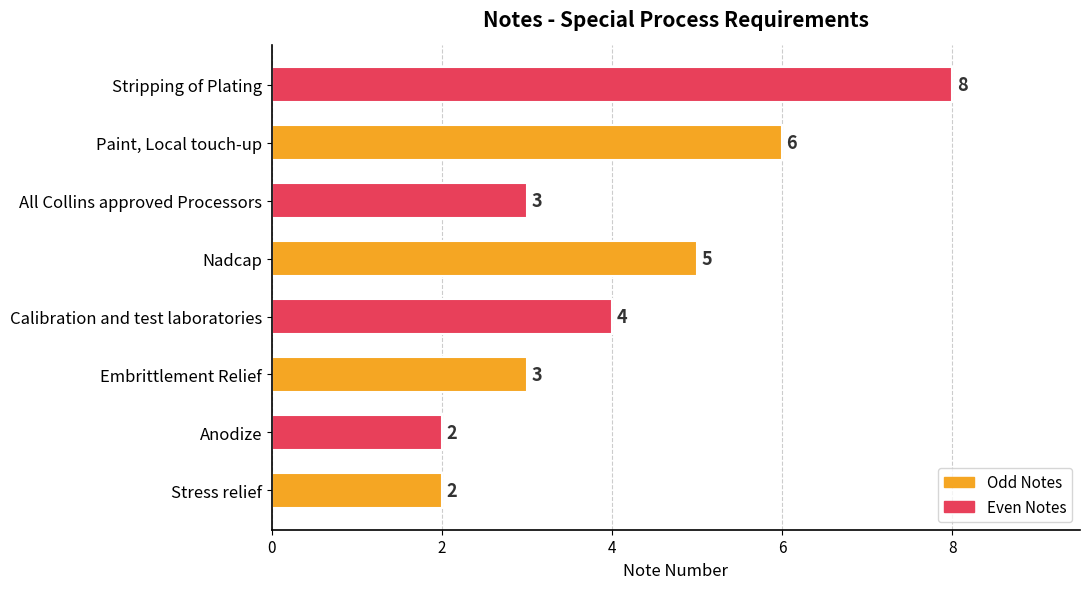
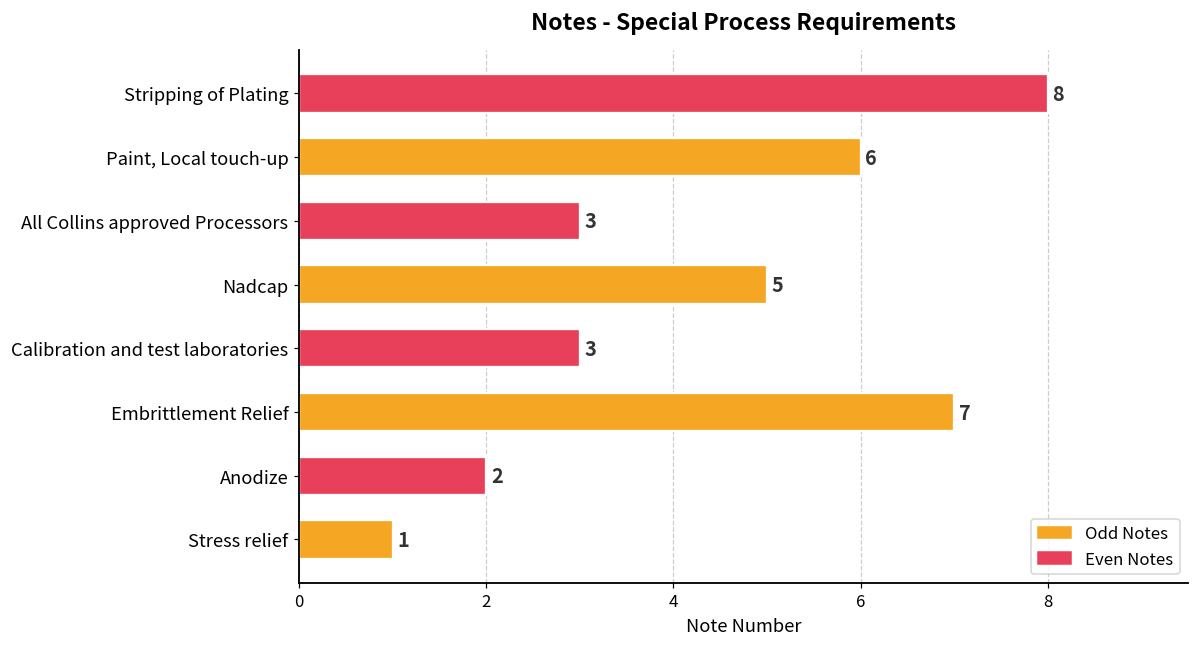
Calibration and test laboratories: 4 -> 3
Embrittlement Relief: 3 -> 7
Stress relief: 2 -> 1
